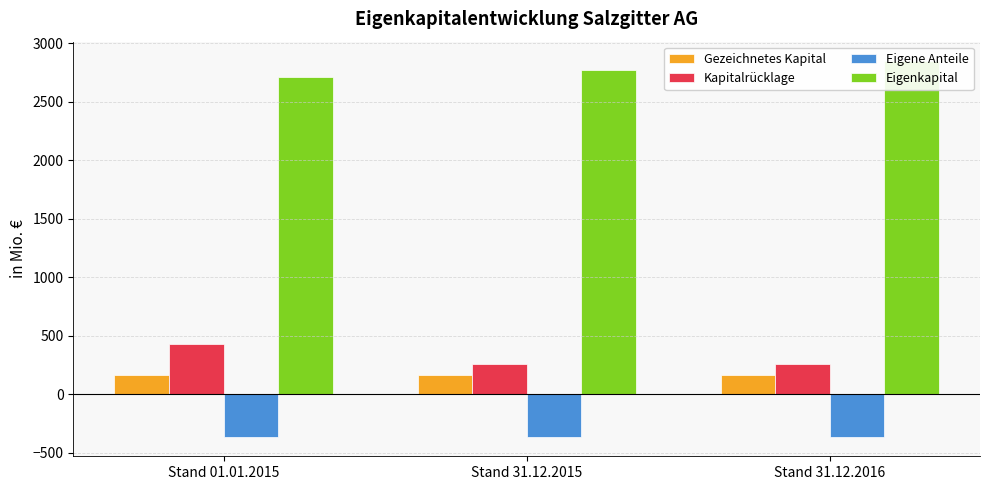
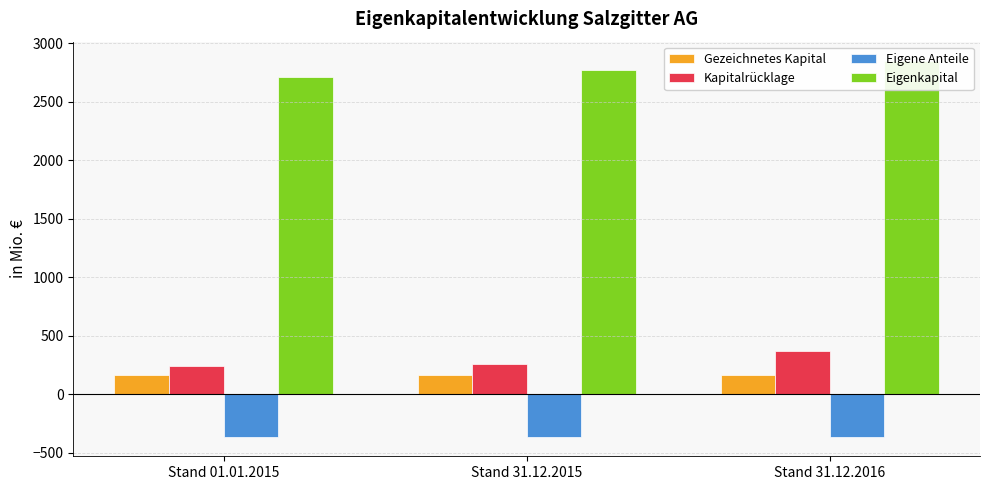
Kapitalrücklage, Stand 01.01.2015: 430 -> 240
Kapitalrücklage, Stand 31.12.2016: 260 -> 370
